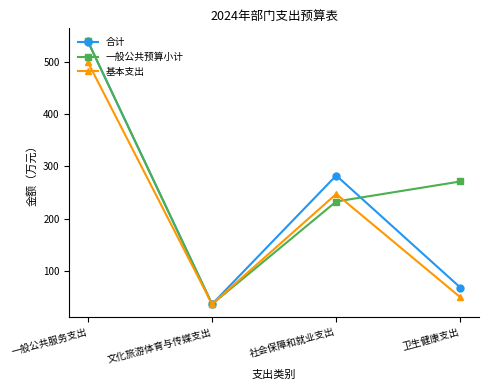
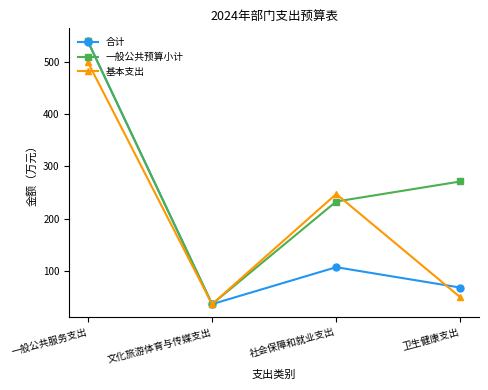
合计, 社会保障和就业支出: 280 -> 110
